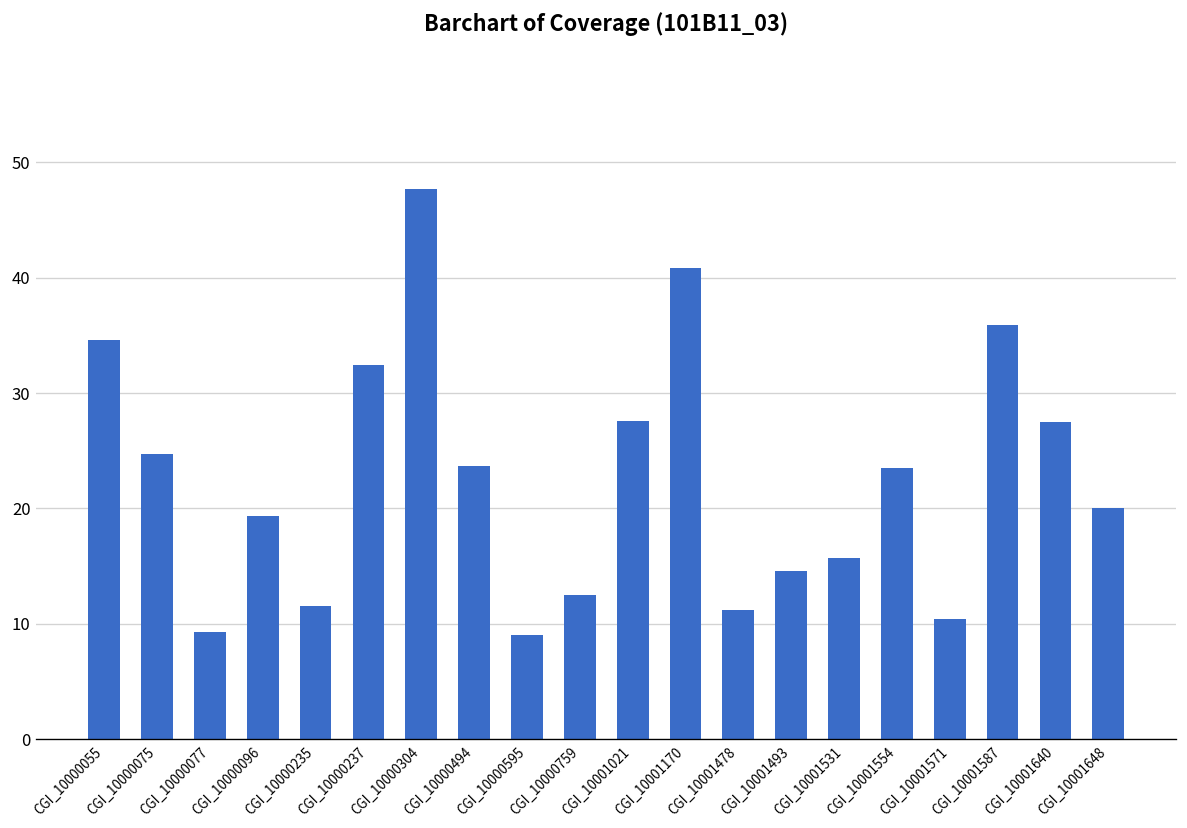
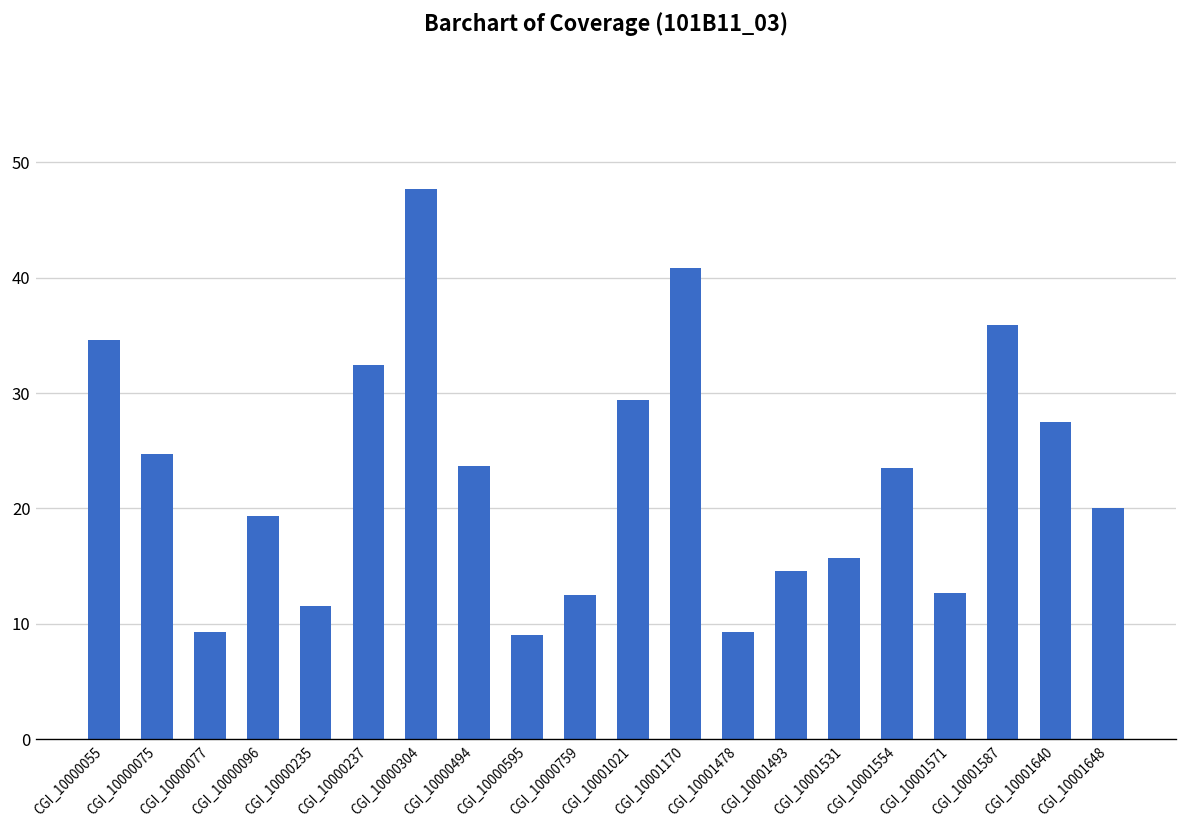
CGI_10001021: 28 -> 29
CGI_10001478: 11 -> 9
CGI_10001571: 10 -> 13
